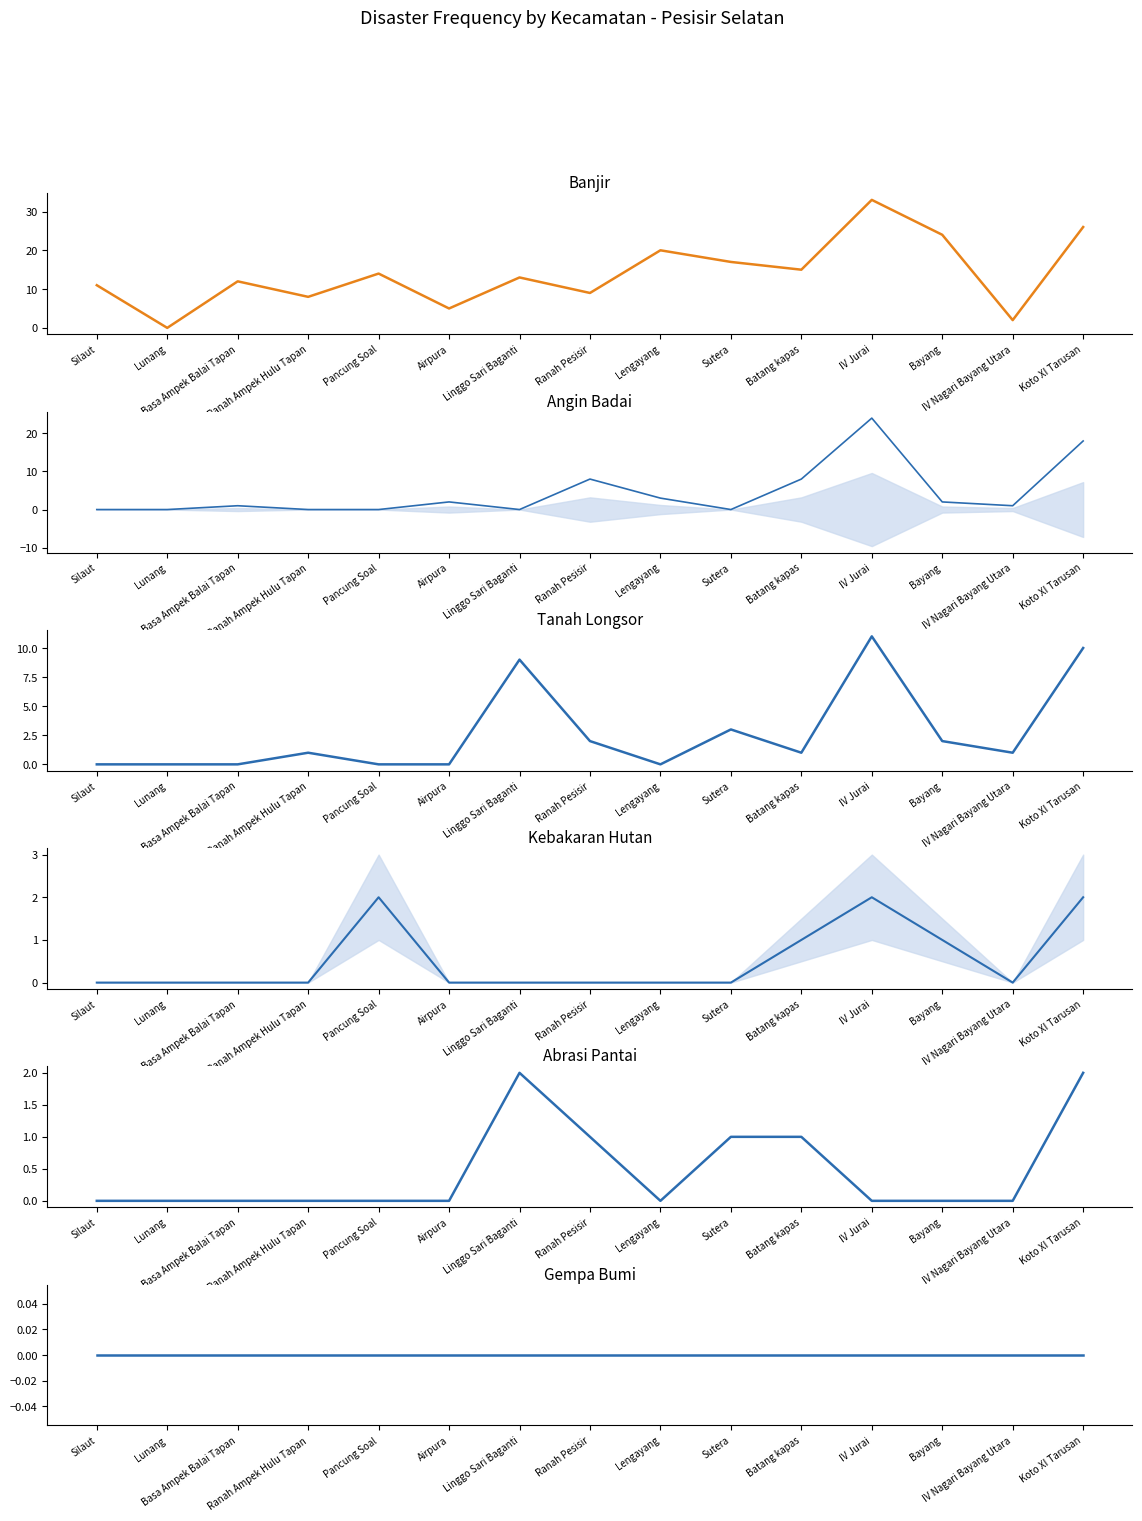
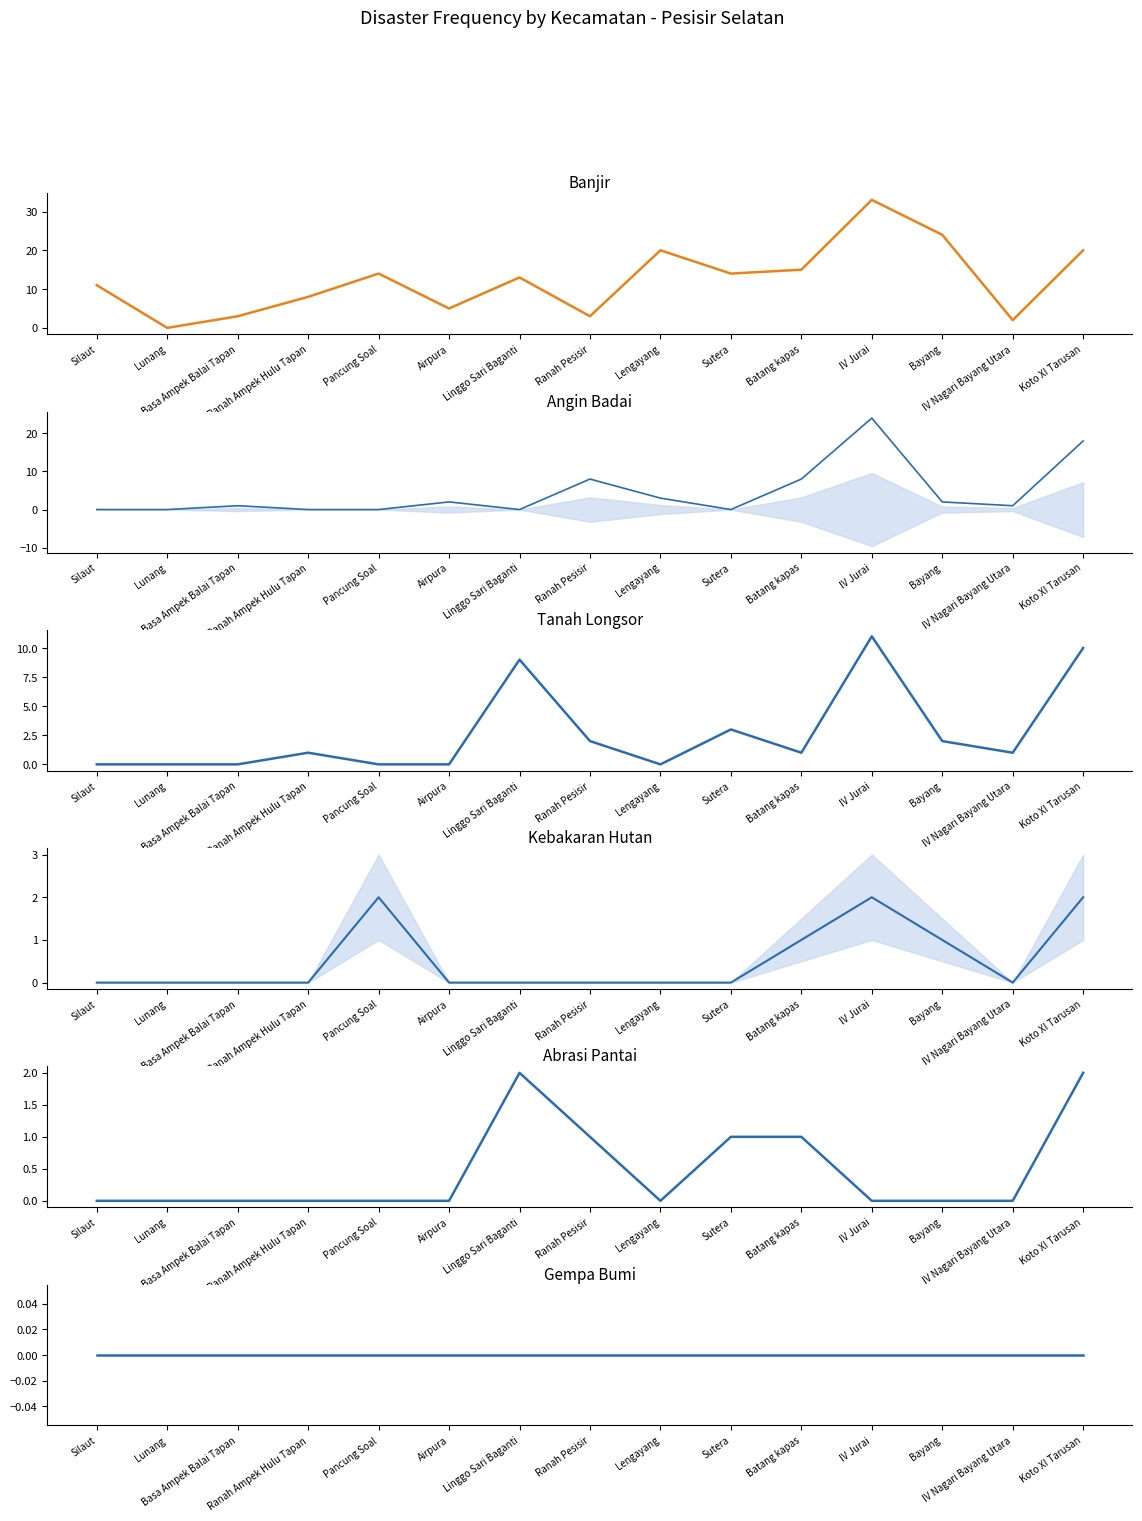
Banjir, Basa Ampek Balai Tapan: 12 -> 3
Banjir, Ranah Pesisir: 9 -> 3
Banjir, Sutera: 17 -> 14
Banjir, Koto XI Tarusan: 26 -> 20
